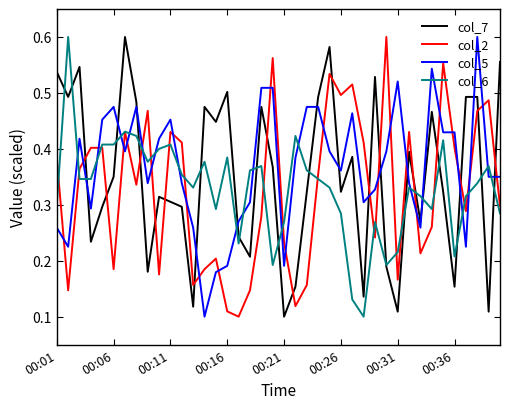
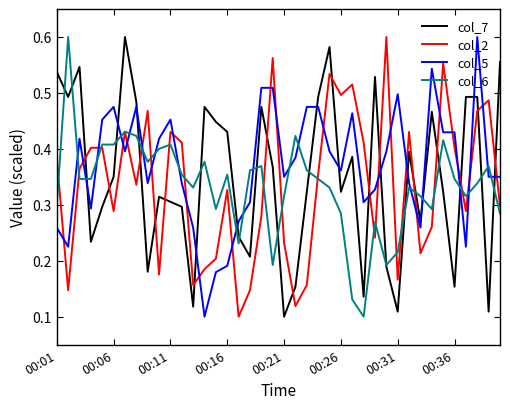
col_2, 00:06: 0.18 -> 0.29
col_7, 00:16: 0.50 -> 0.43
col_2, 00:16: 0.11 -> 0.33
col_6, 00:16: 0.38 -> 0.35
col_5, 00:21: 0.19 -> 0.35
col_6, 00:21: 0.27 -> 0.32
col_5, 00:31: 0.52 -> 0.50
col_6, 00:36: 0.21 -> 0.35
